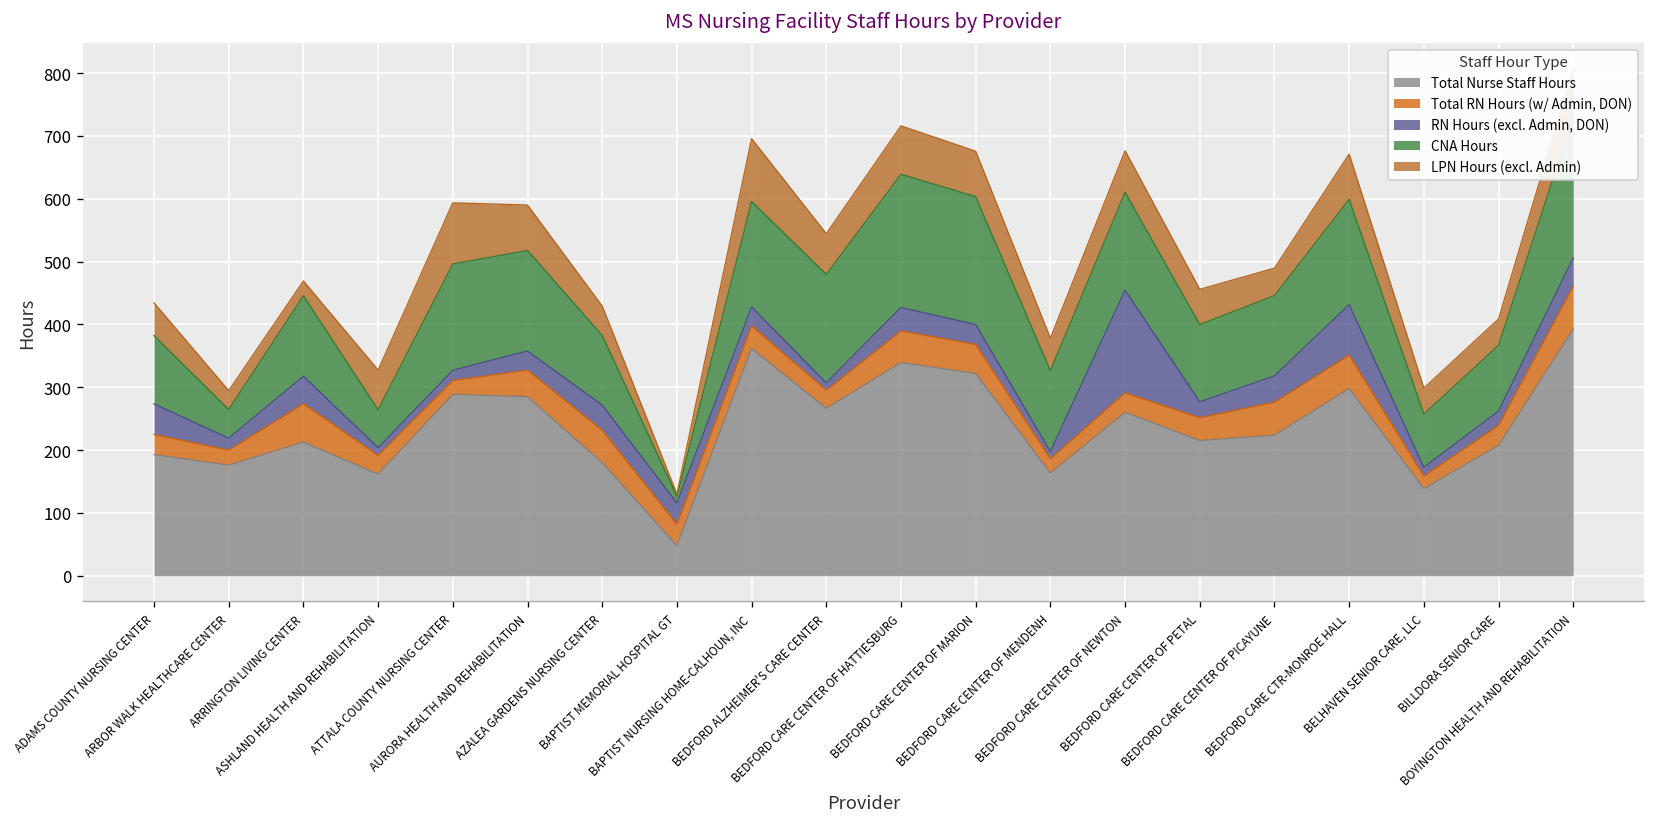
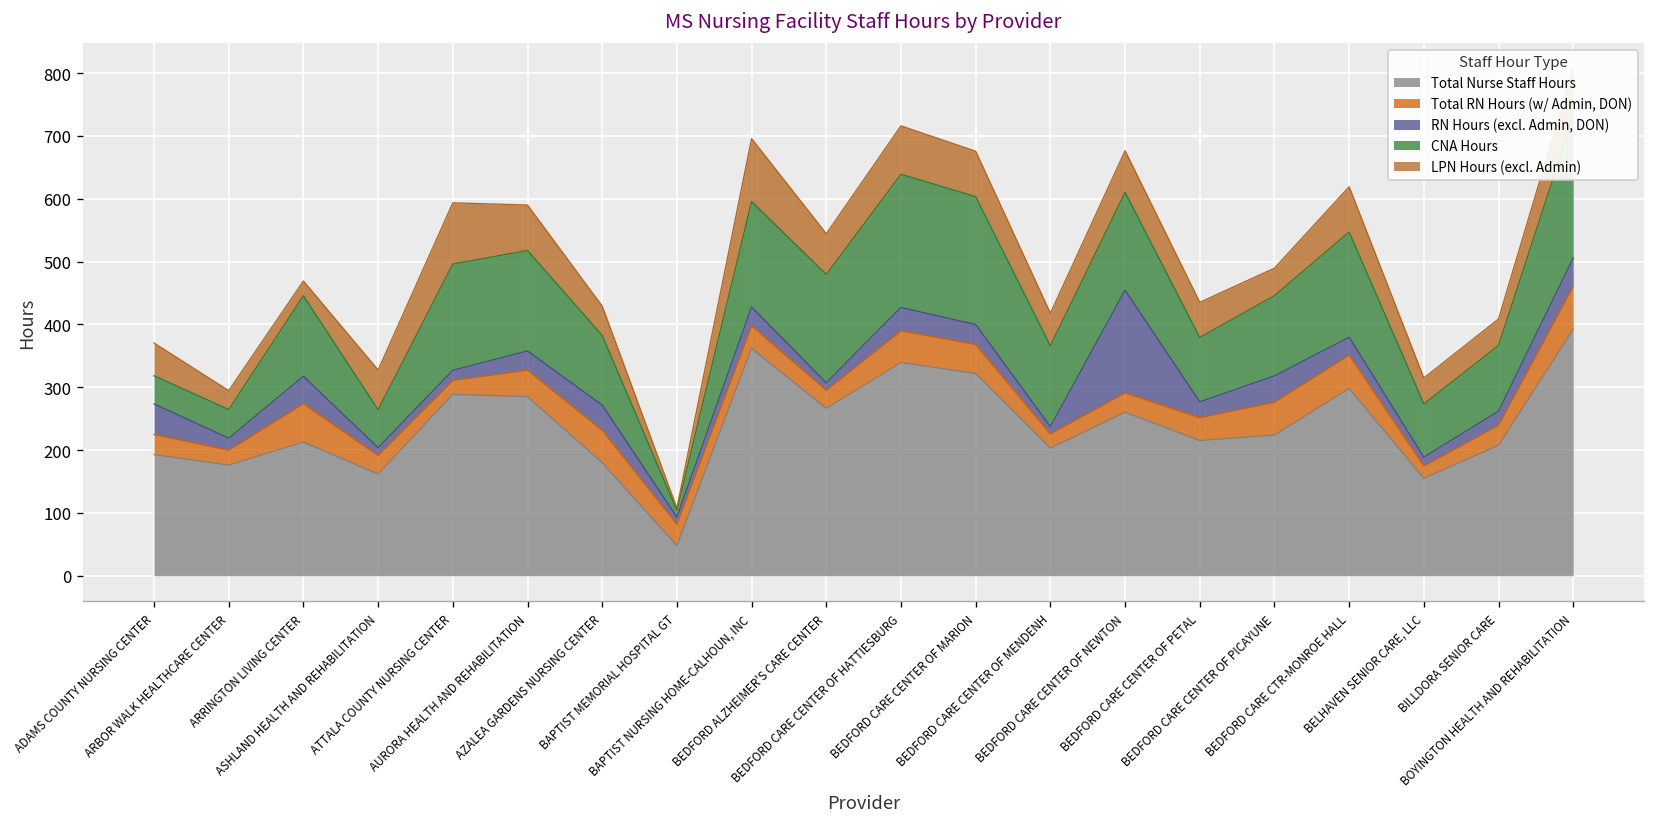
CNA Hours, ADAMS COUNTY NURSING CENTER: 110 -> 40
RN Hours (excl. Admin, DON), BAPTIST MEMORIAL HOSPITAL GT: 30 -> 10
Total Nurse Staff Hours, BEDFORD CARE CENTER OF MENDENH: 160 -> 200
CNA Hours, BEDFORD CARE CENTER OF PETAL: 120 -> 100
RN Hours (excl. Admin, DON), BEDFORD CARE CTR-MONROE HALL: 80 -> 30
Total Nurse Staff Hours, BELHAVEN SENIOR CARE, LLC: 140 -> 150
